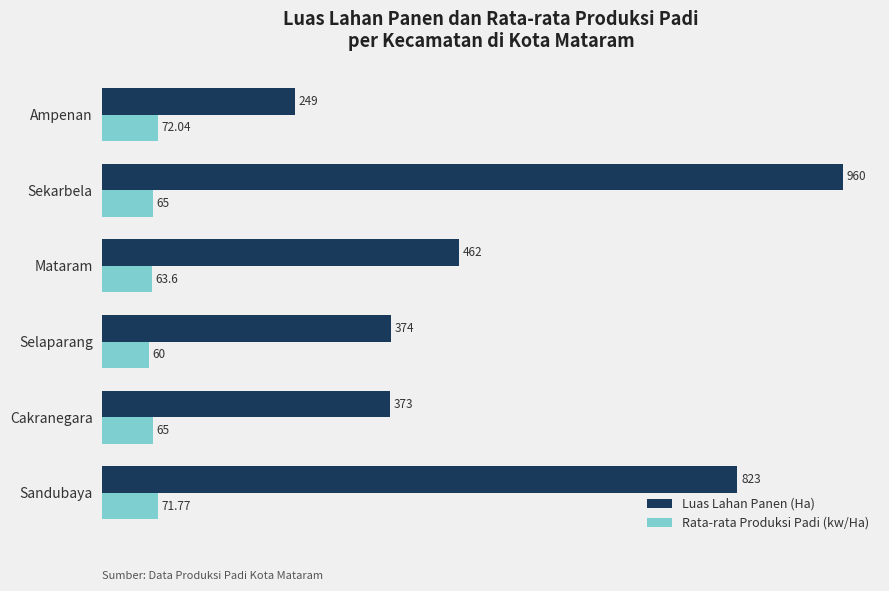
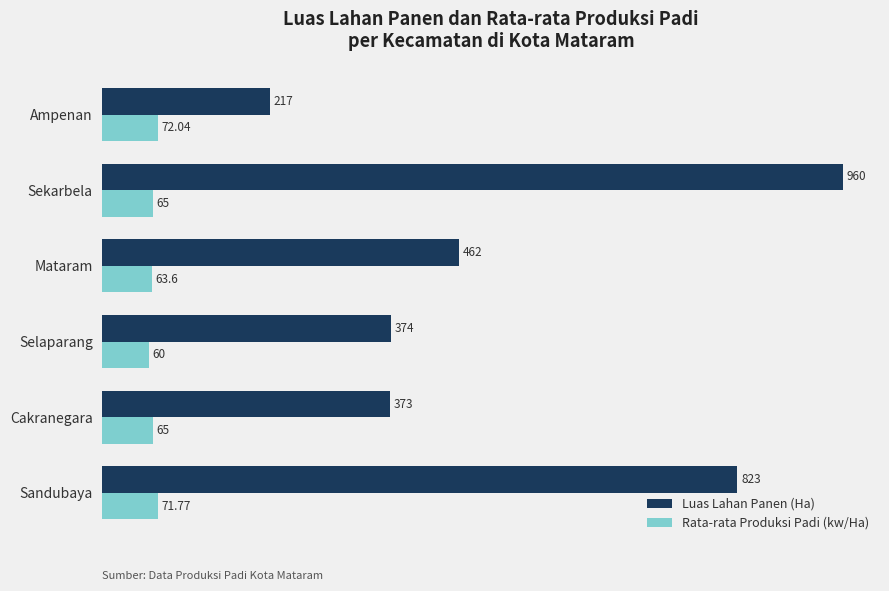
Luas Lahan Panen (Ha), Ampenan: 249 -> 217
